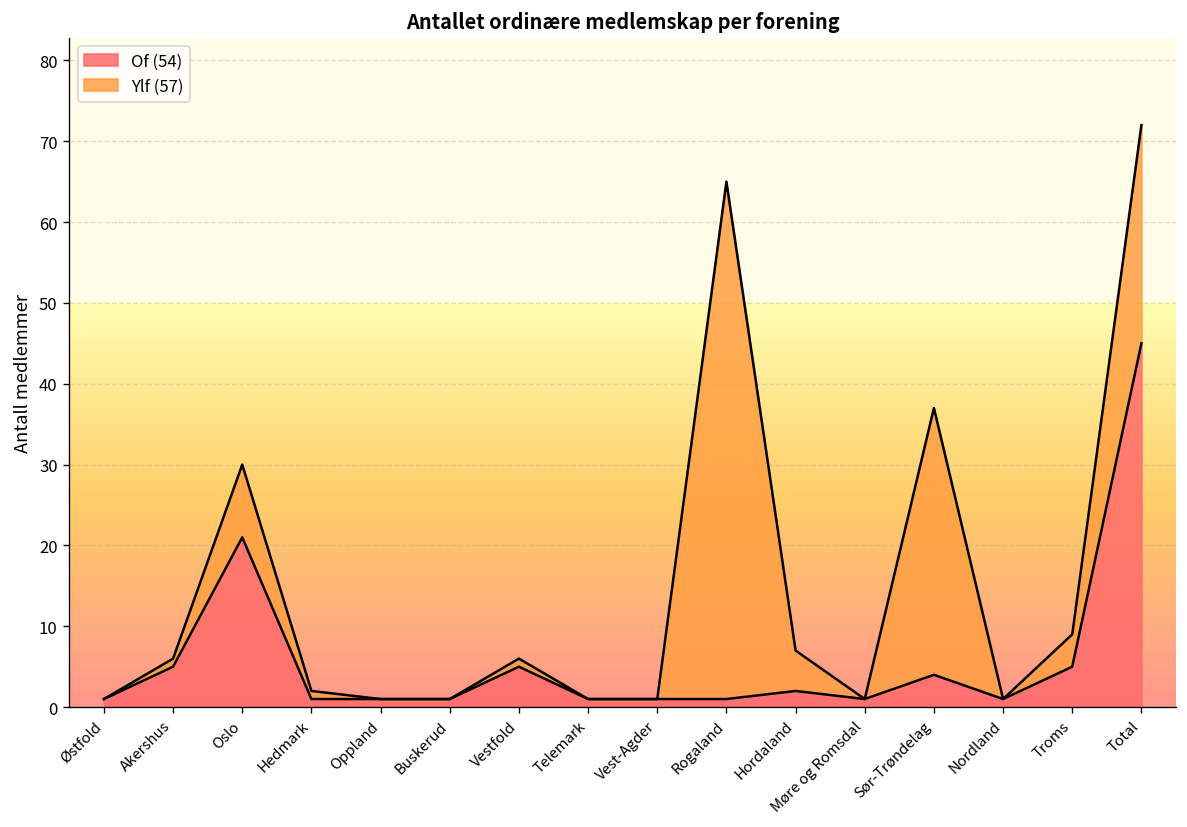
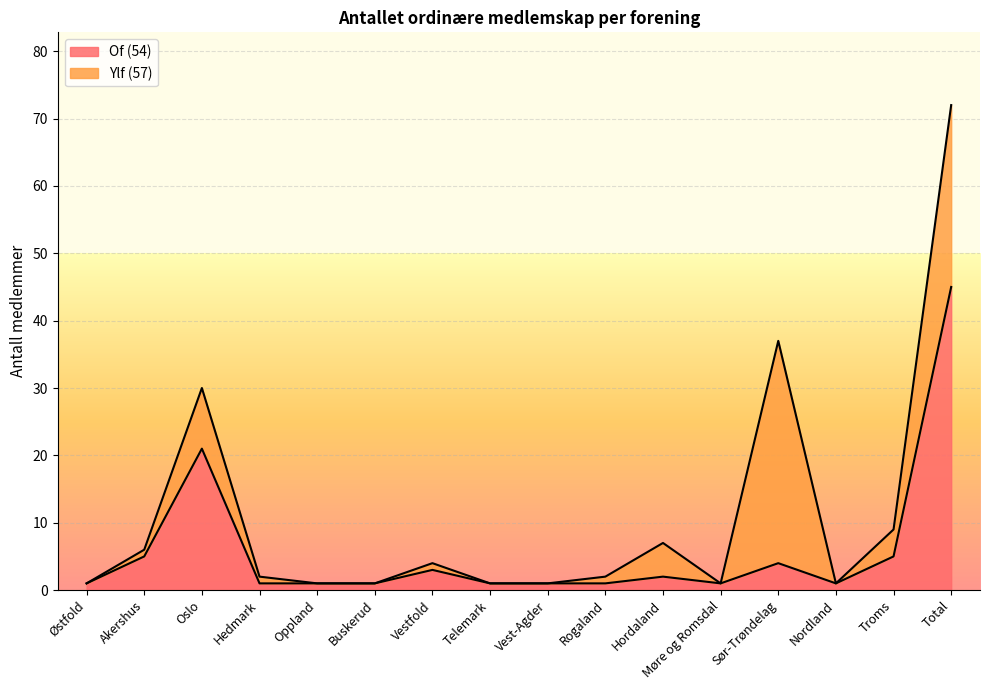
Of (54), Vestfold: 5 -> 3
Ylf (57), Rogaland: 64 -> 1
